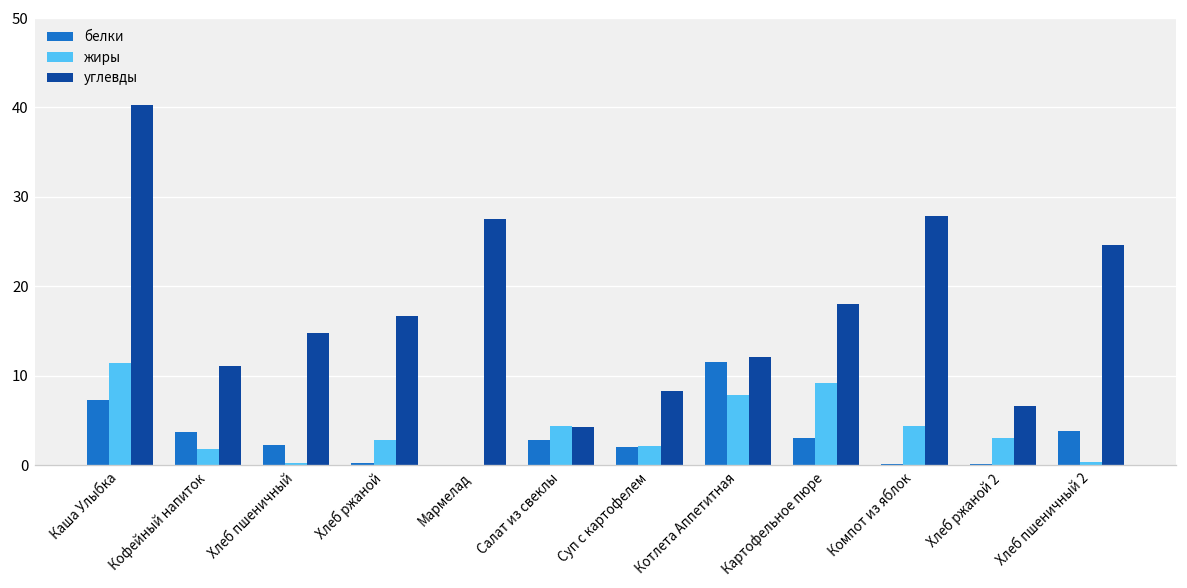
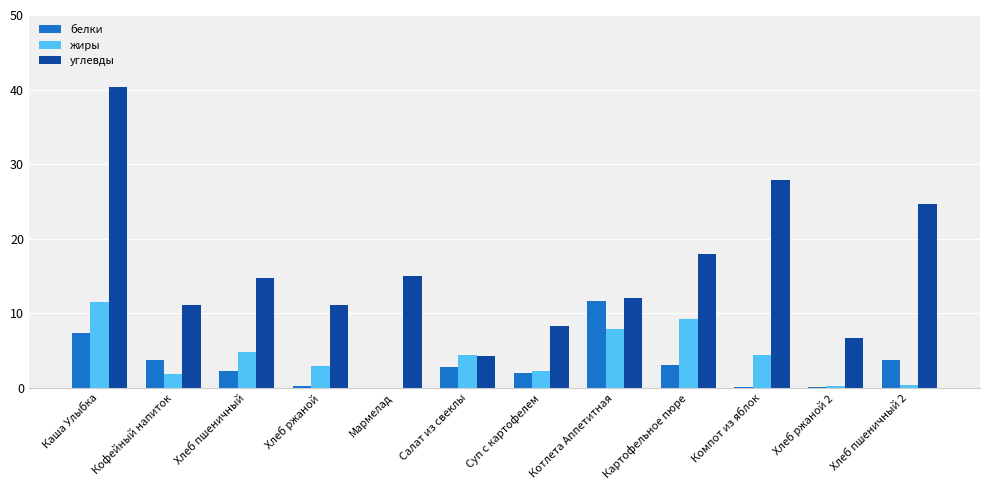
жиры, Хлеб пшеничный: 0 -> 5
углевды, Хлеб ржаной: 17 -> 11
углевды, Мармелад: 28 -> 15
жиры, Хлеб ржаной 2: 3 -> 0
